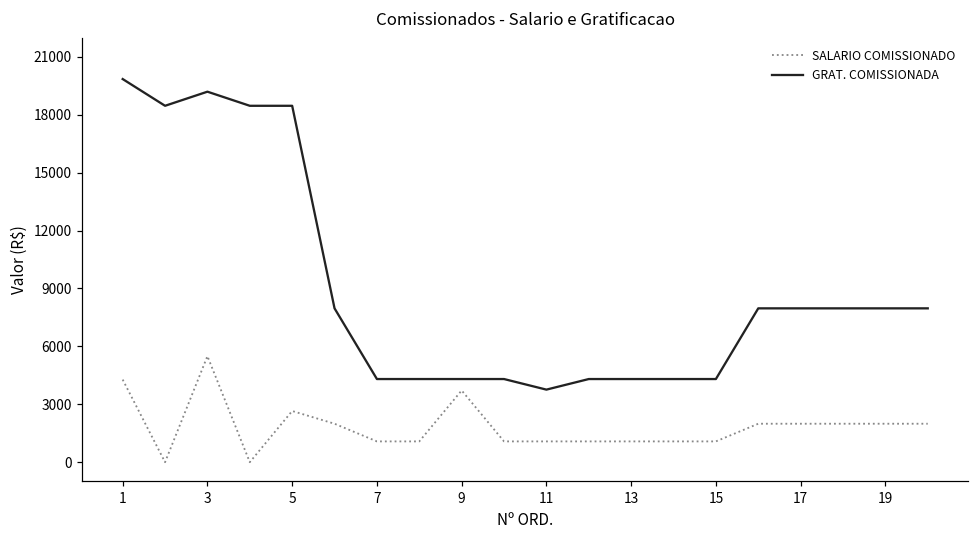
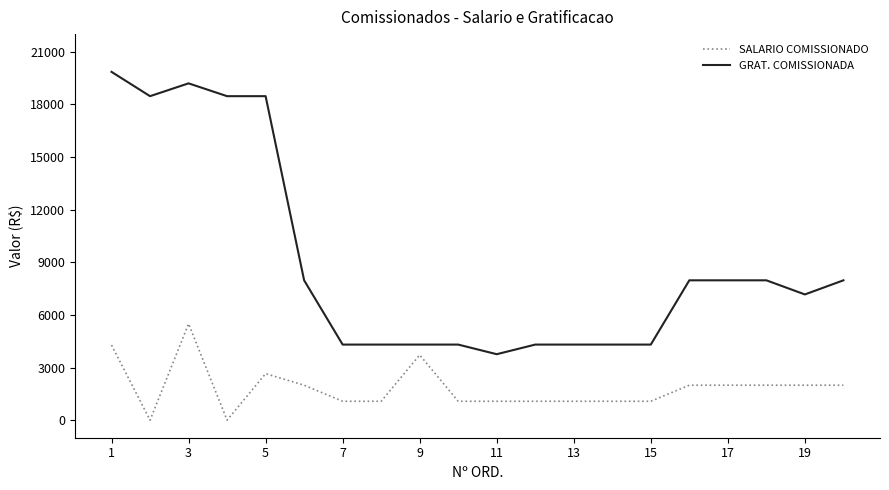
GRAT. COMISSIONADA, 19: 8000 -> 7200
